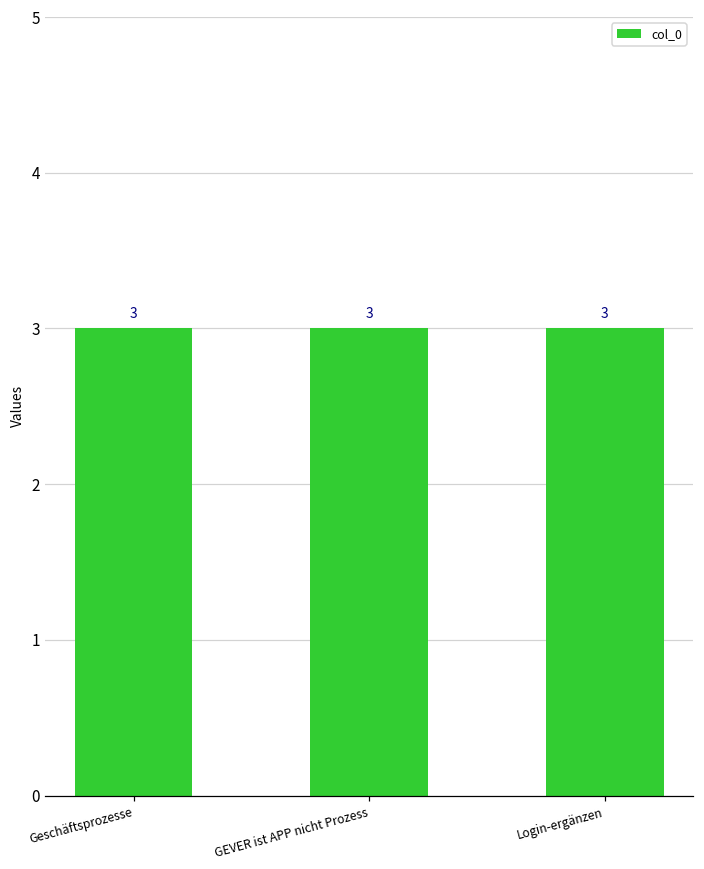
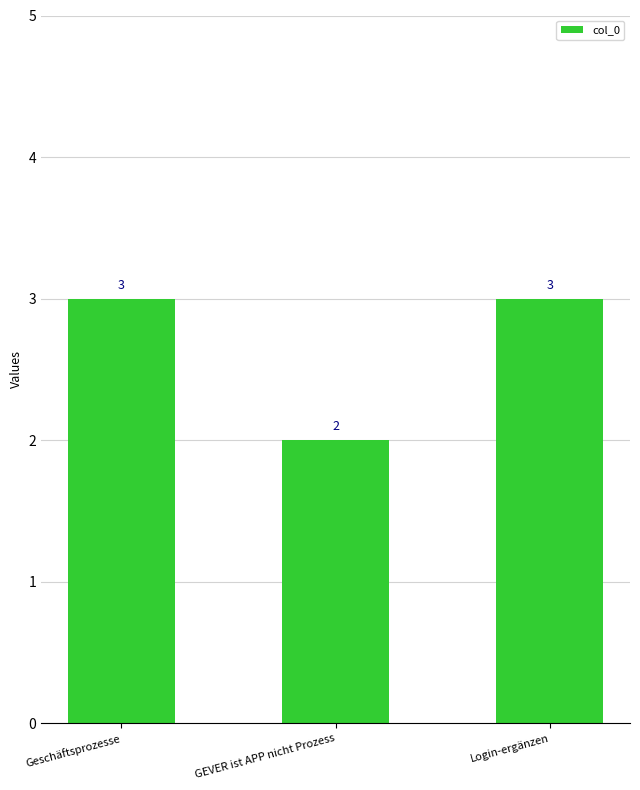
GEVER ist APP nicht Prozess: 3 -> 2
